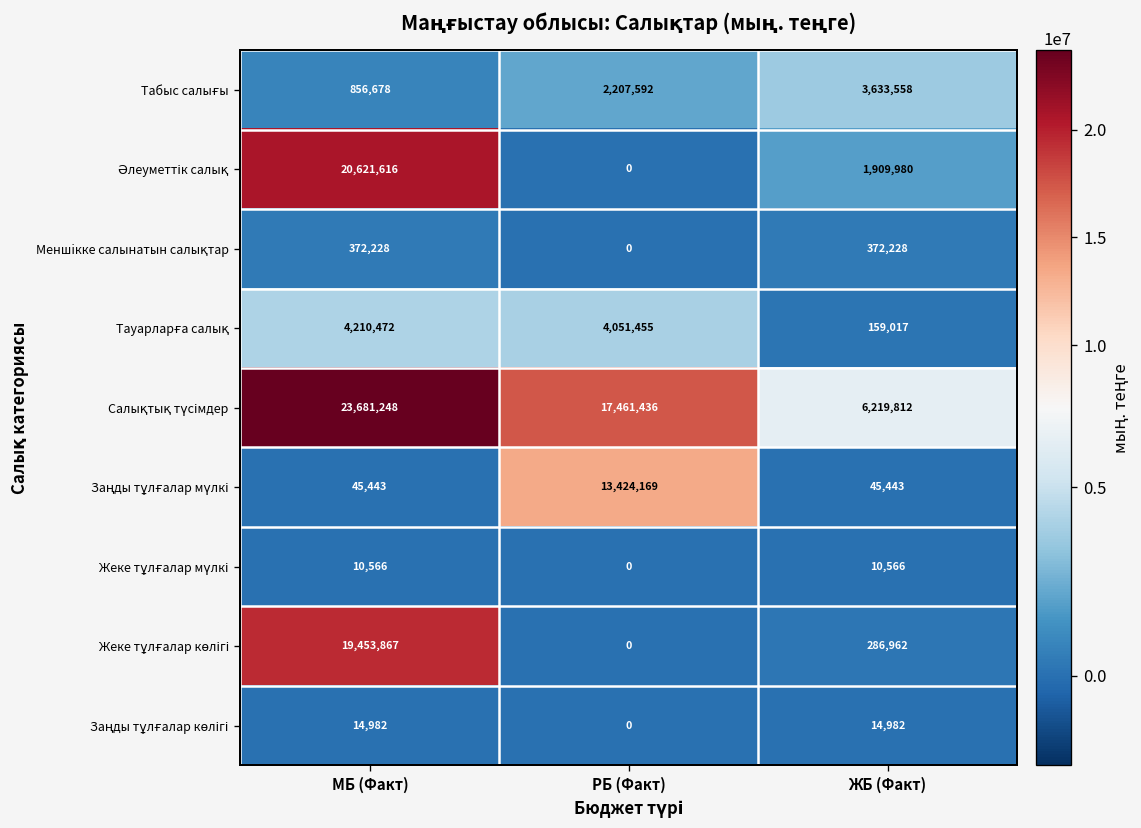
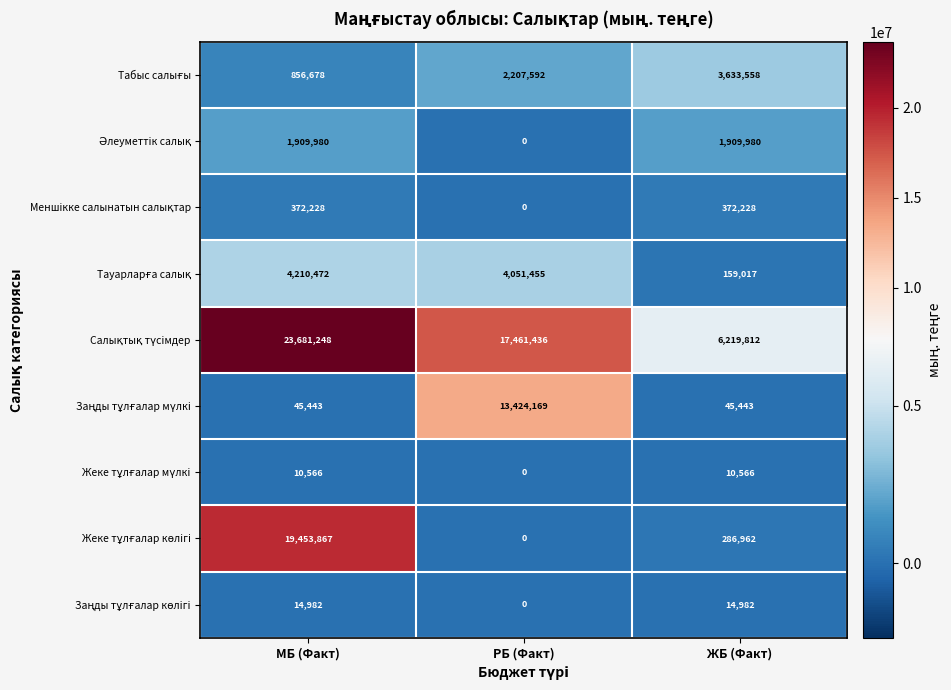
Әлеуметтік салық, МБ (Факт): 20,621,616 -> 1,909,980
